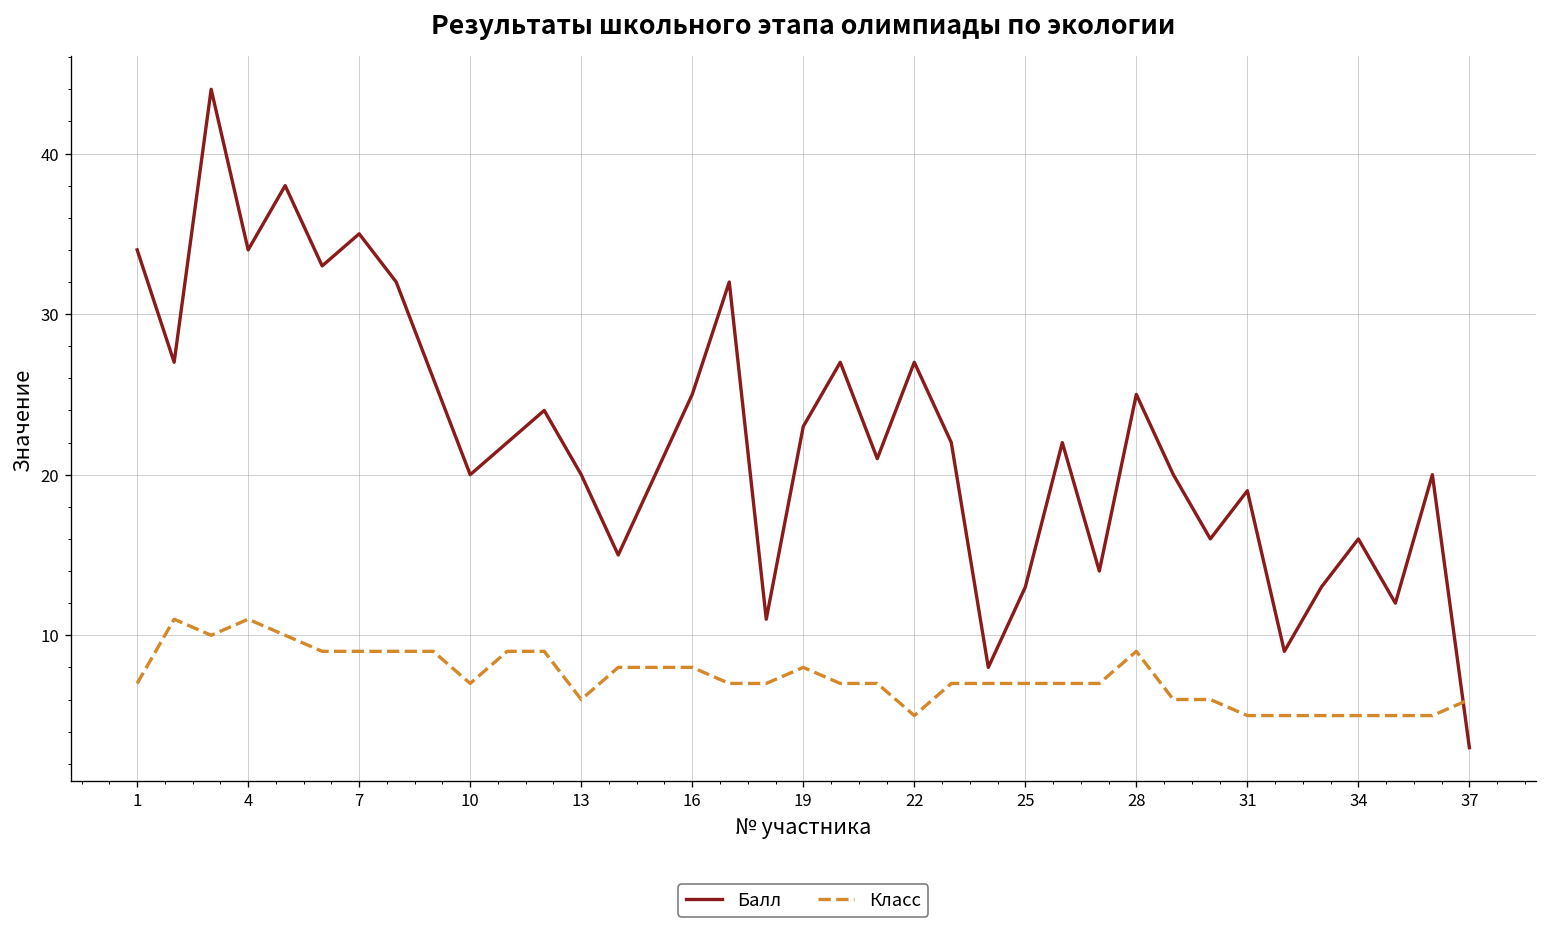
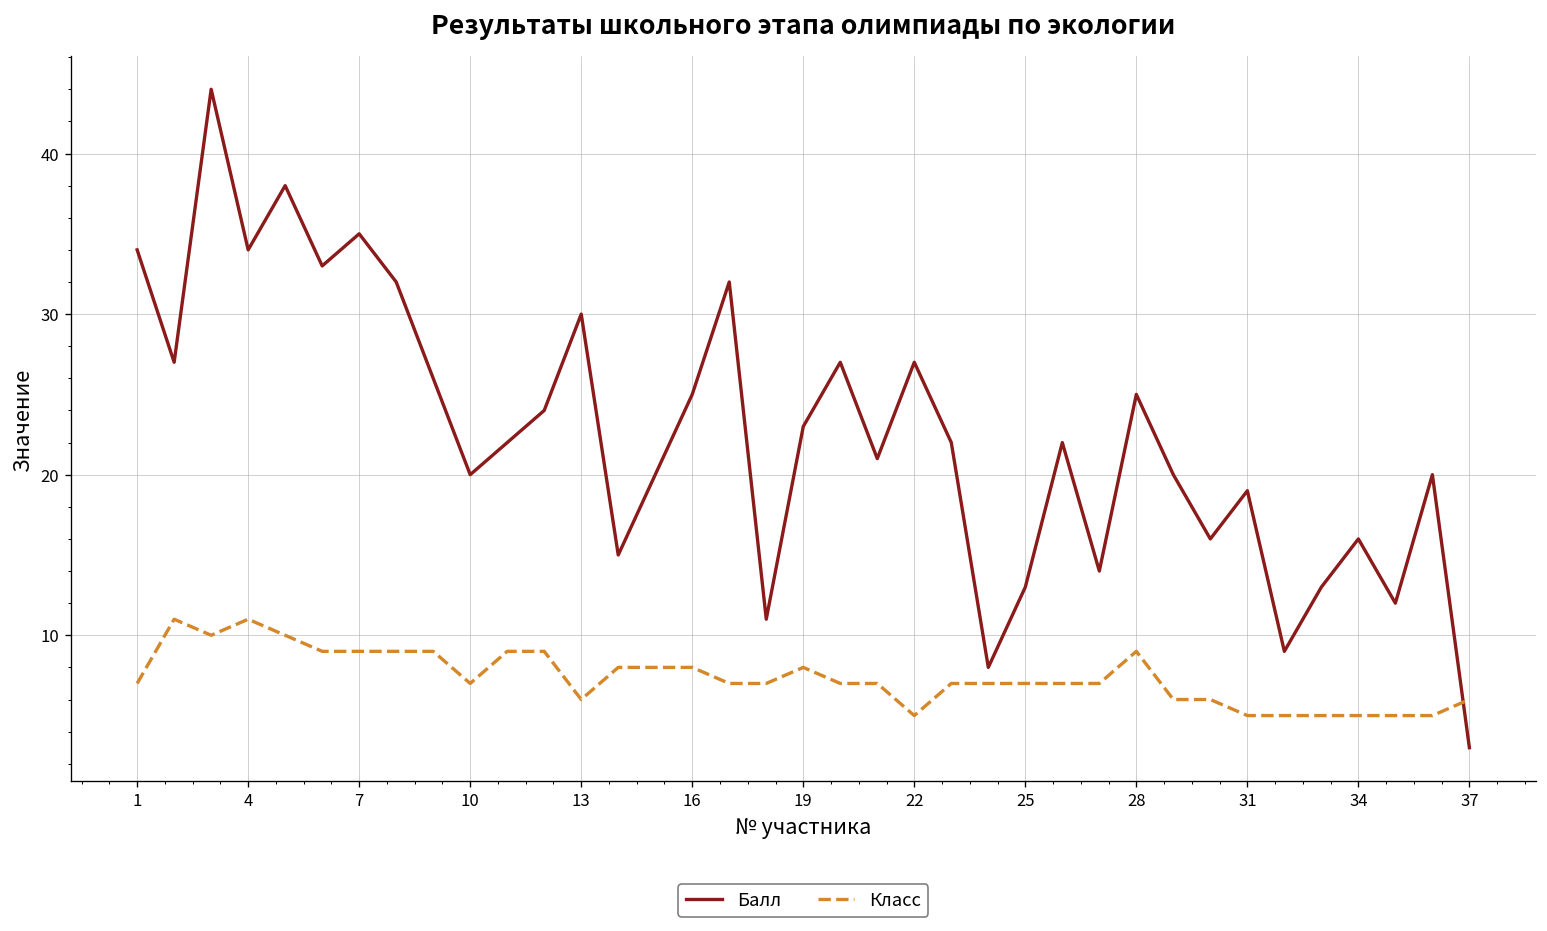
Балл, 13: 20 -> 30
